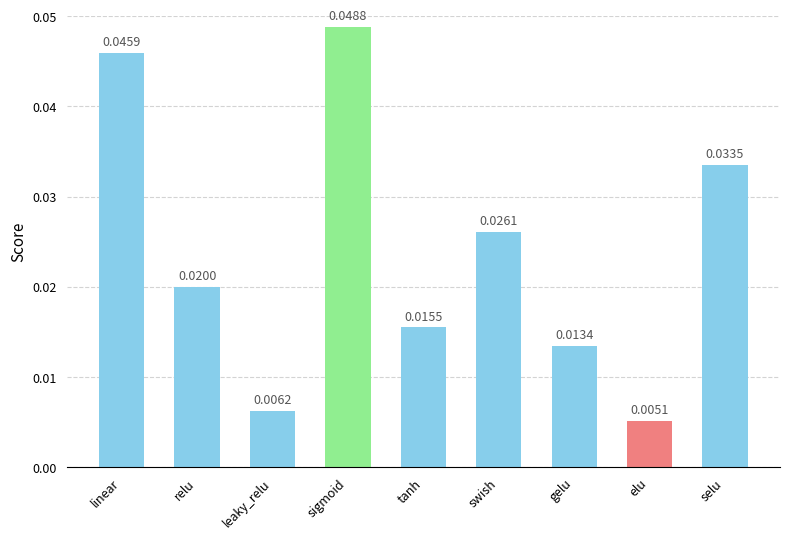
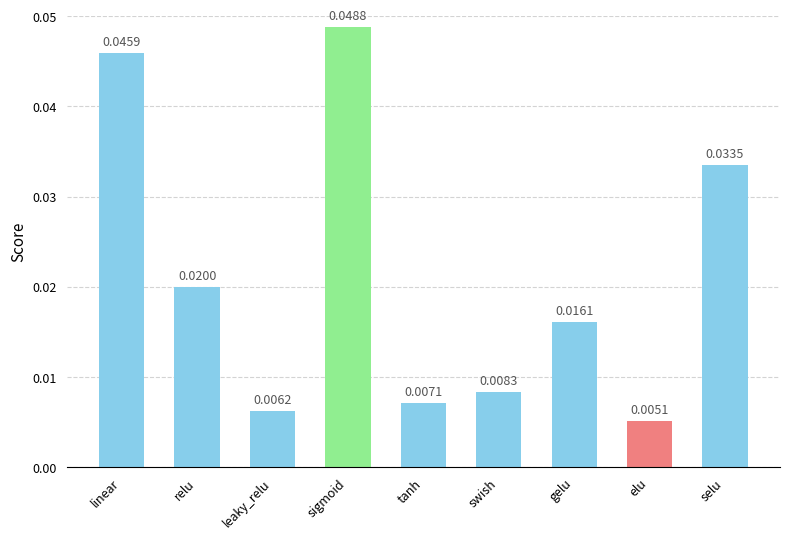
tanh: 0.0155 -> 0.0071
swish: 0.0261 -> 0.0083
gelu: 0.0134 -> 0.0161
